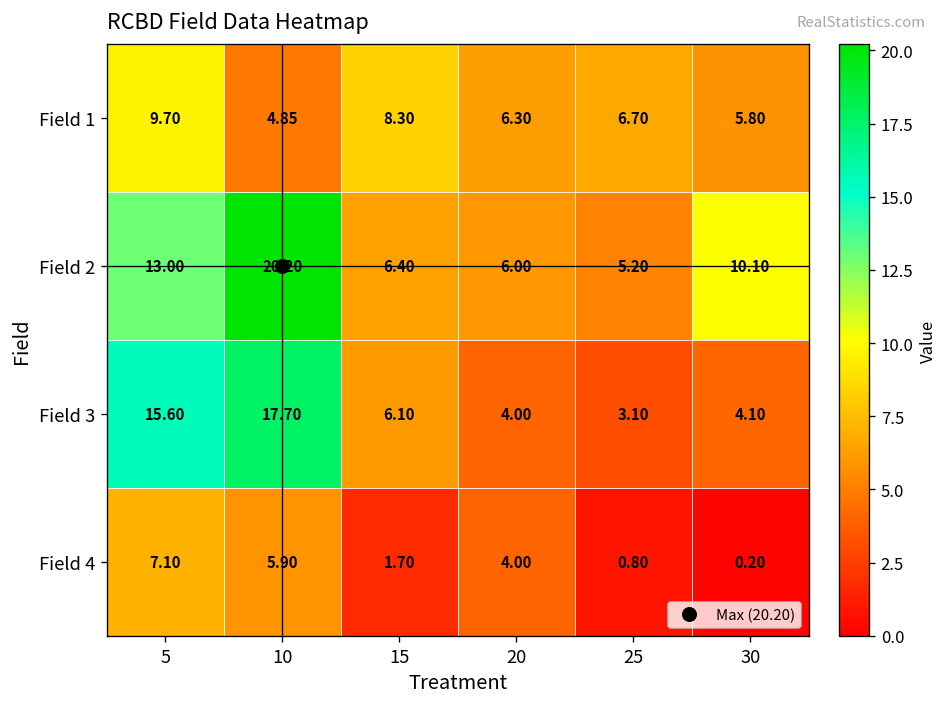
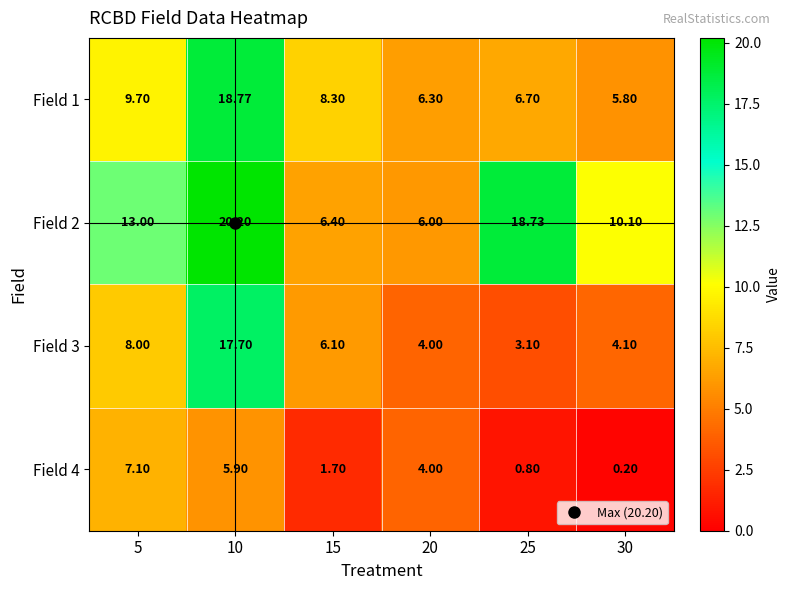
Field 1, 10: 4.85 -> 18.77
Field 2, 25: 5.20 -> 18.73
Field 3, 5: 15.60 -> 8.00
